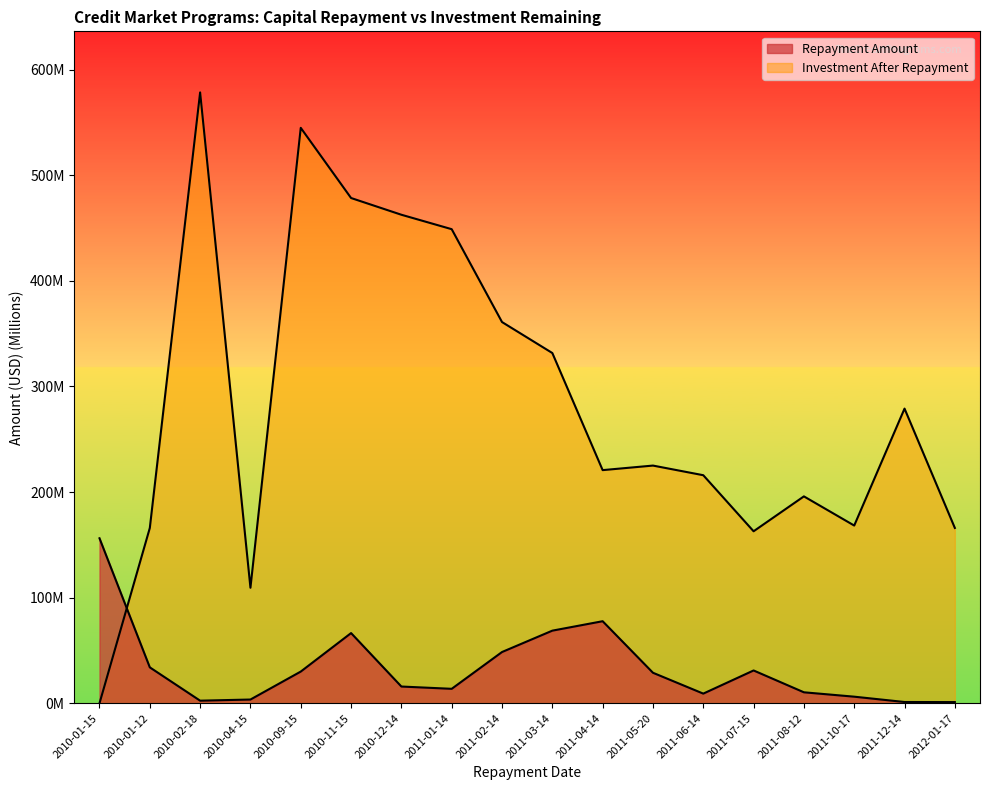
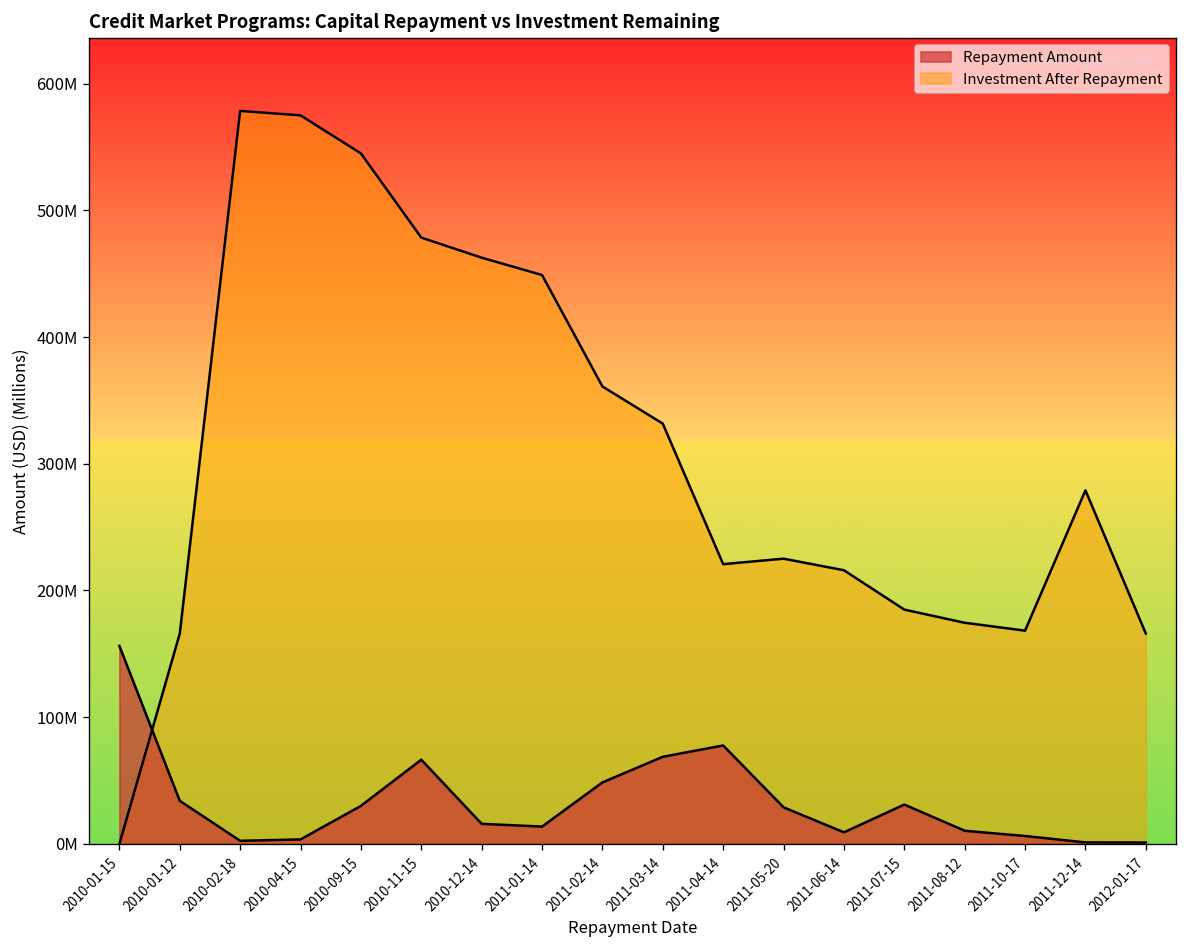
Investment After Repayment, 2010-04-15: 109000000 -> 575000000
Investment After Repayment, 2011-07-15: 163000000 -> 185000000
Investment After Repayment, 2011-08-12: 196000000 -> 175000000
